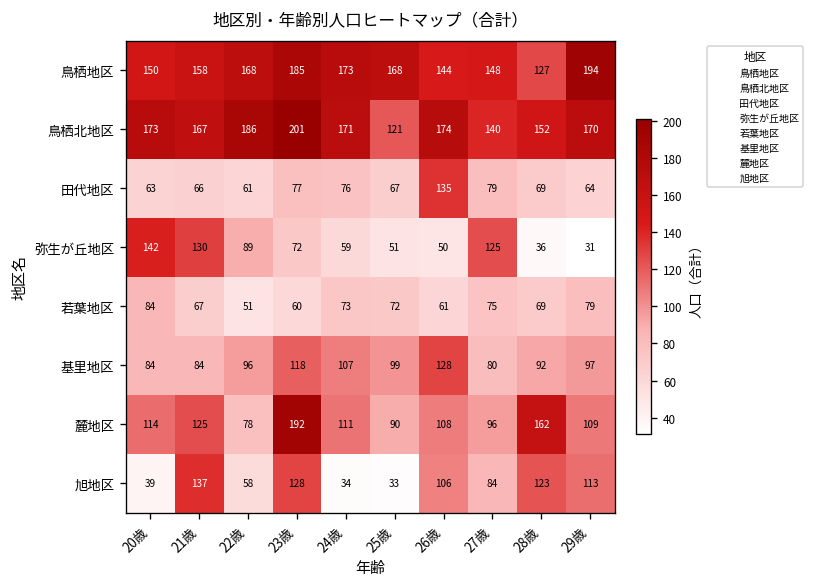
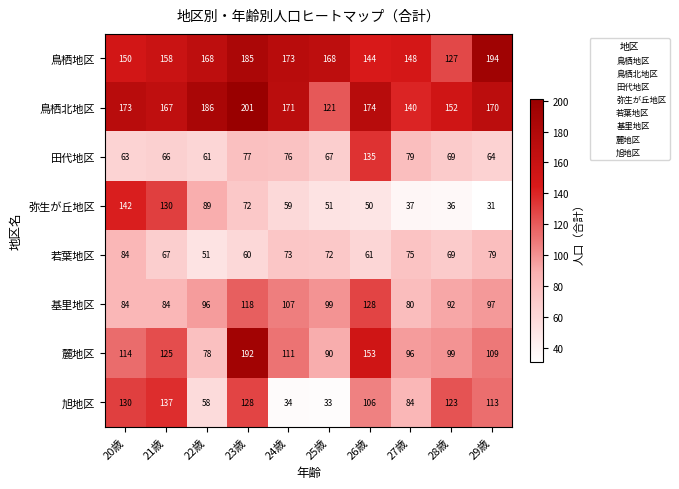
弥生が丘地区, 27歳: 125 -> 37
麓地区, 26歳: 108 -> 153
麓地区, 28歳: 162 -> 99
旭地区, 20歳: 39 -> 130
